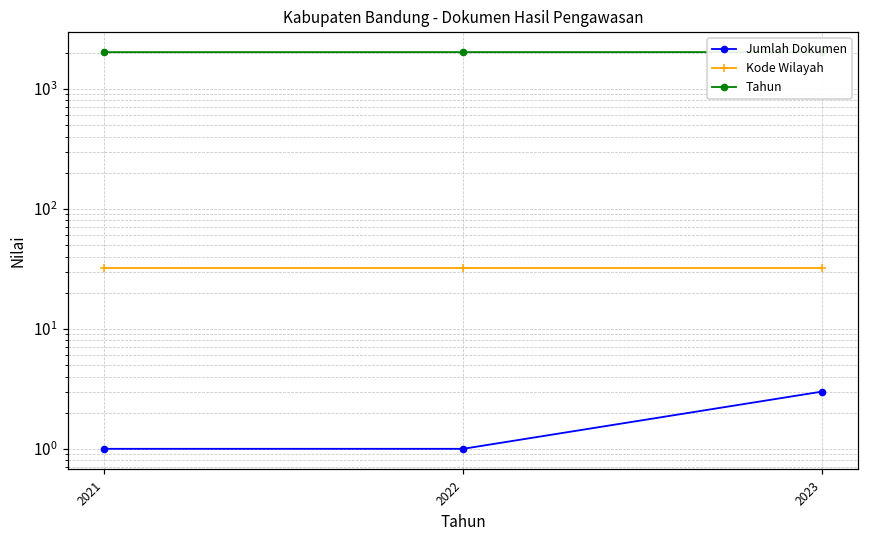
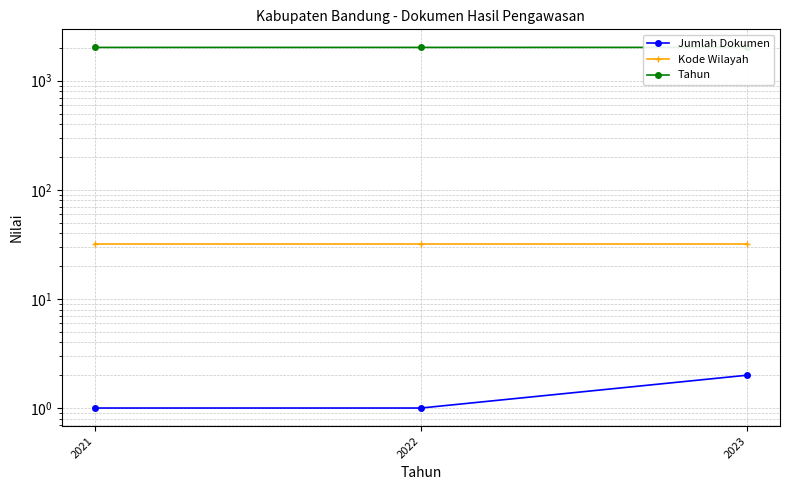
Jumlah Dokumen, 2023: 3 -> 2
